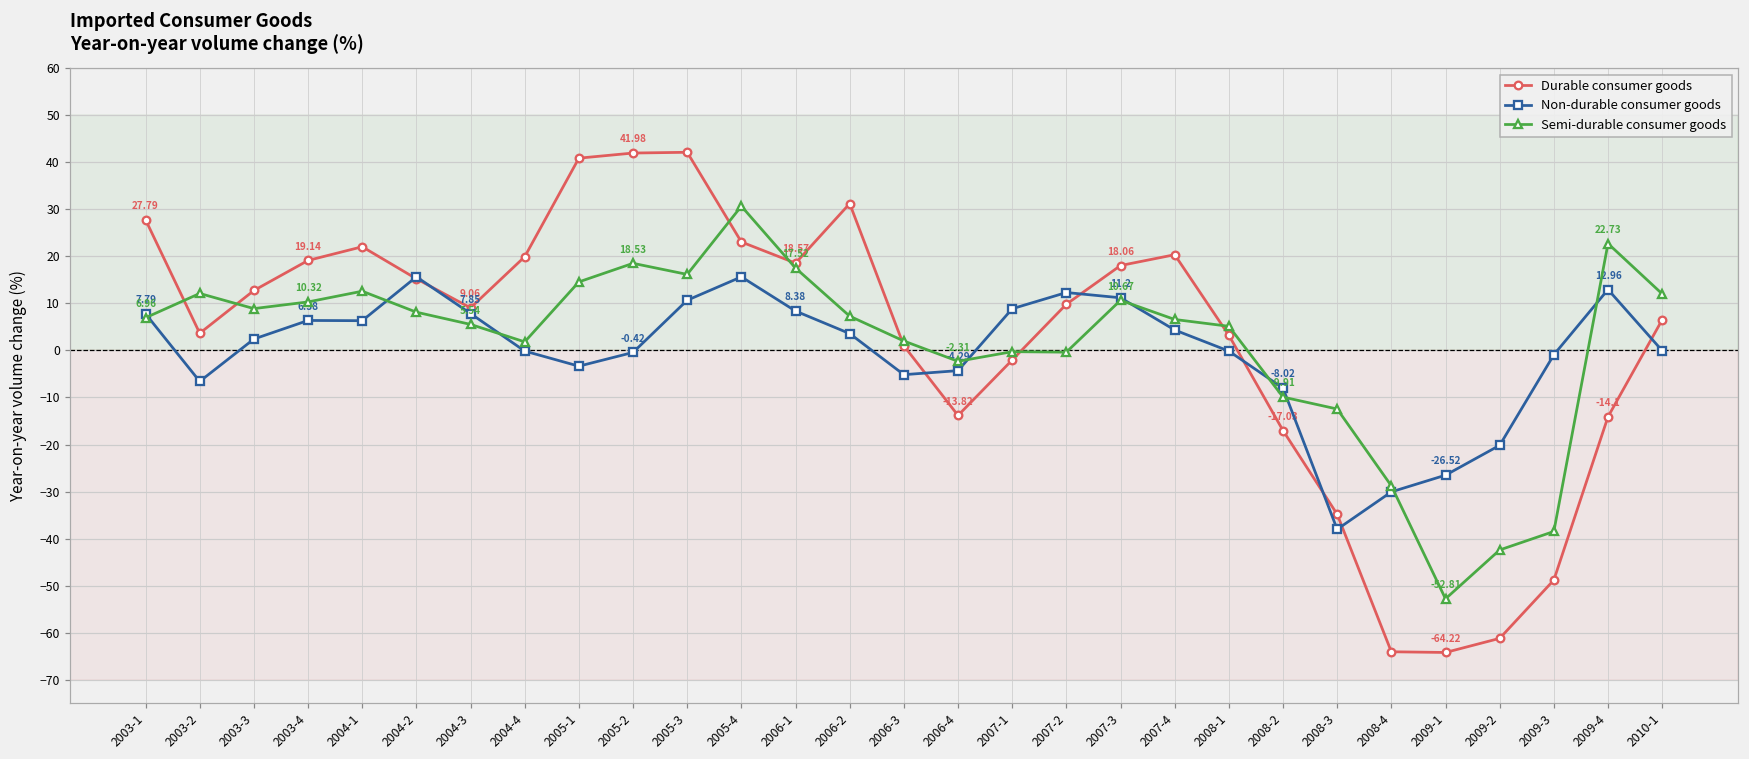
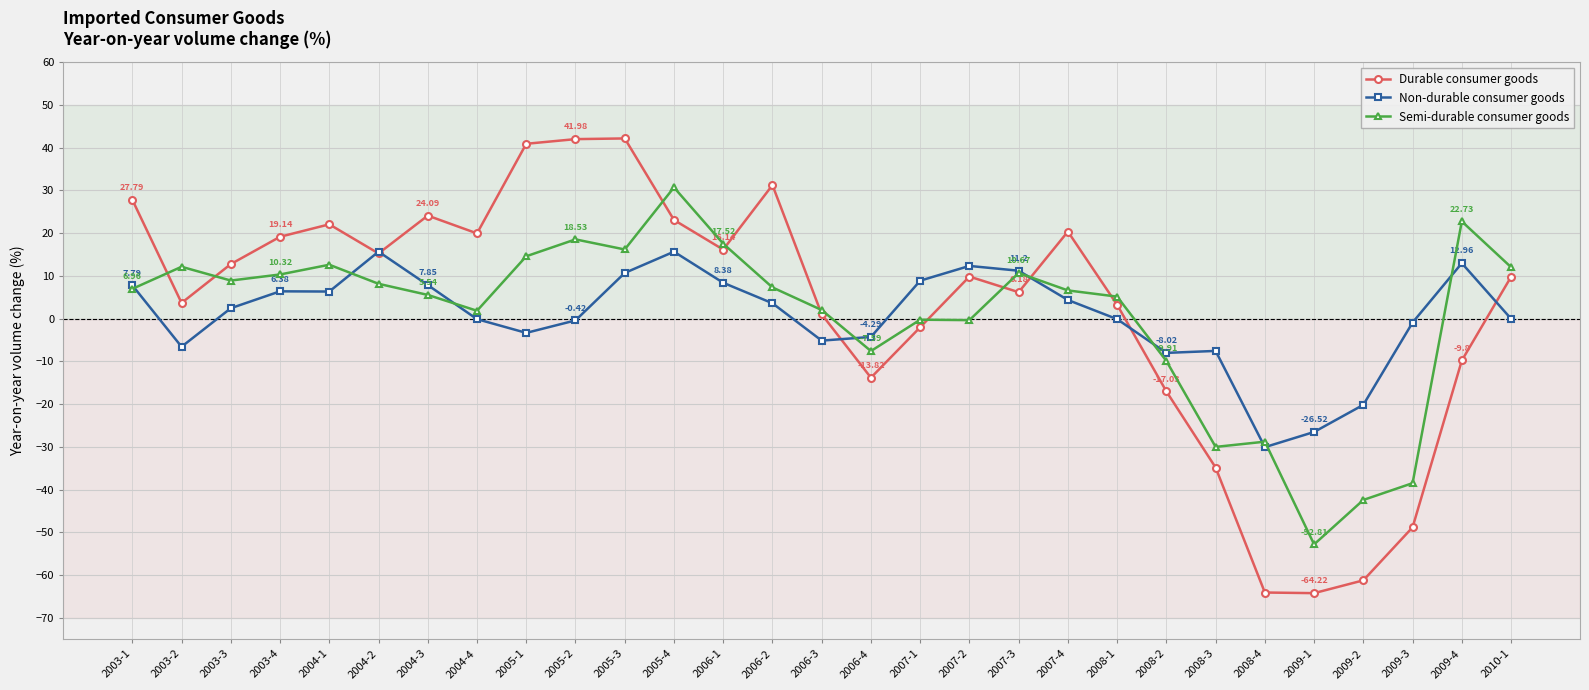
Durable consumer goods, 2004-3: 9.06 -> 24.09
Durable consumer goods, 2006-1: 18.57 -> 16.14
Semi-durable consumer goods, 2006-4: -2.31 -> -7.59
Durable consumer goods, 2007-3: 18.06 -> 6.18
Non-durable consumer goods, 2008-3: -38 -> -8
Semi-durable consumer goods, 2008-3: -12 -> -30
Durable consumer goods, 2009-4: -14.1 -> -9.8
Durable consumer goods, 2010-1: 7 -> 10
